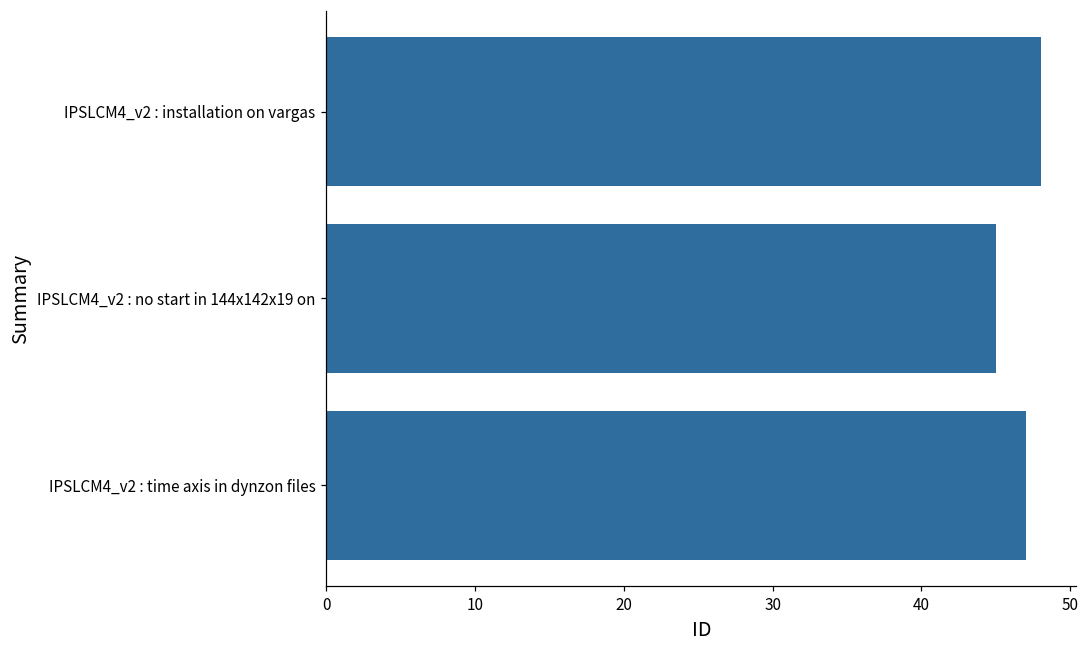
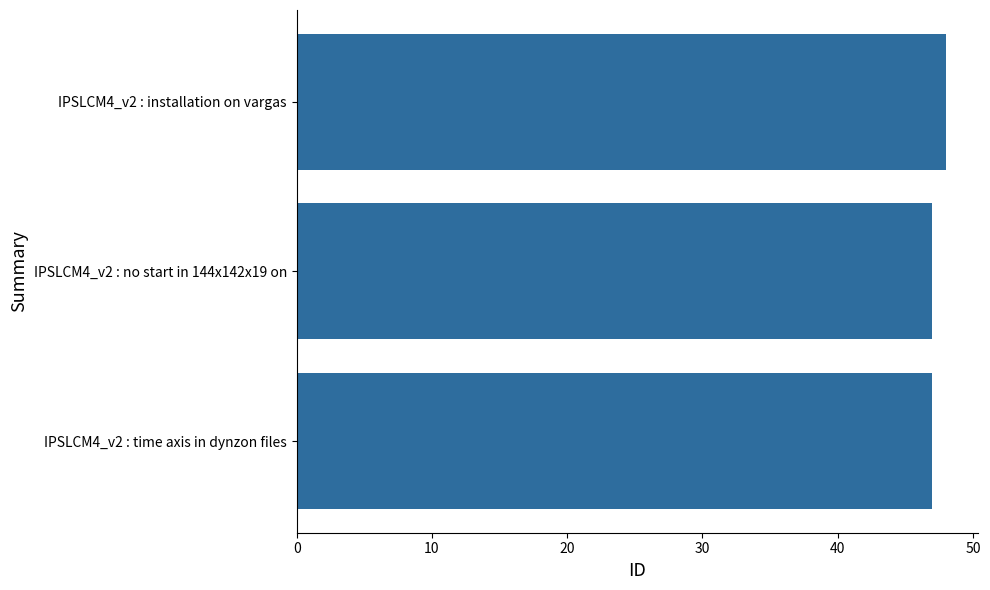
IPSLCM4_v2 : no start in 144x142x19 on: 45 -> 47
